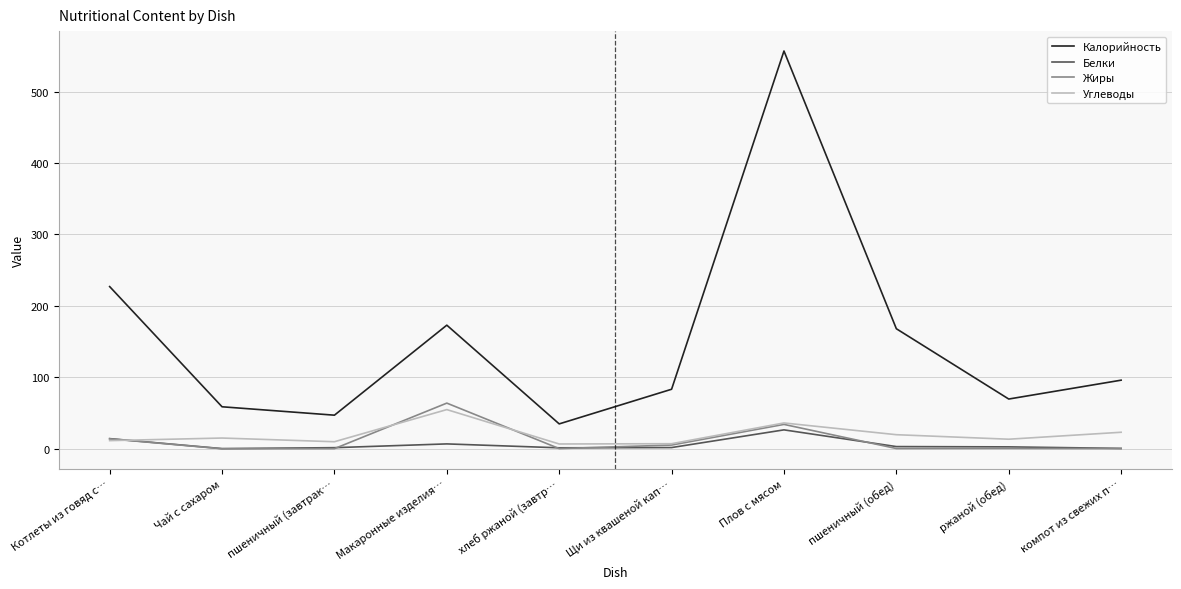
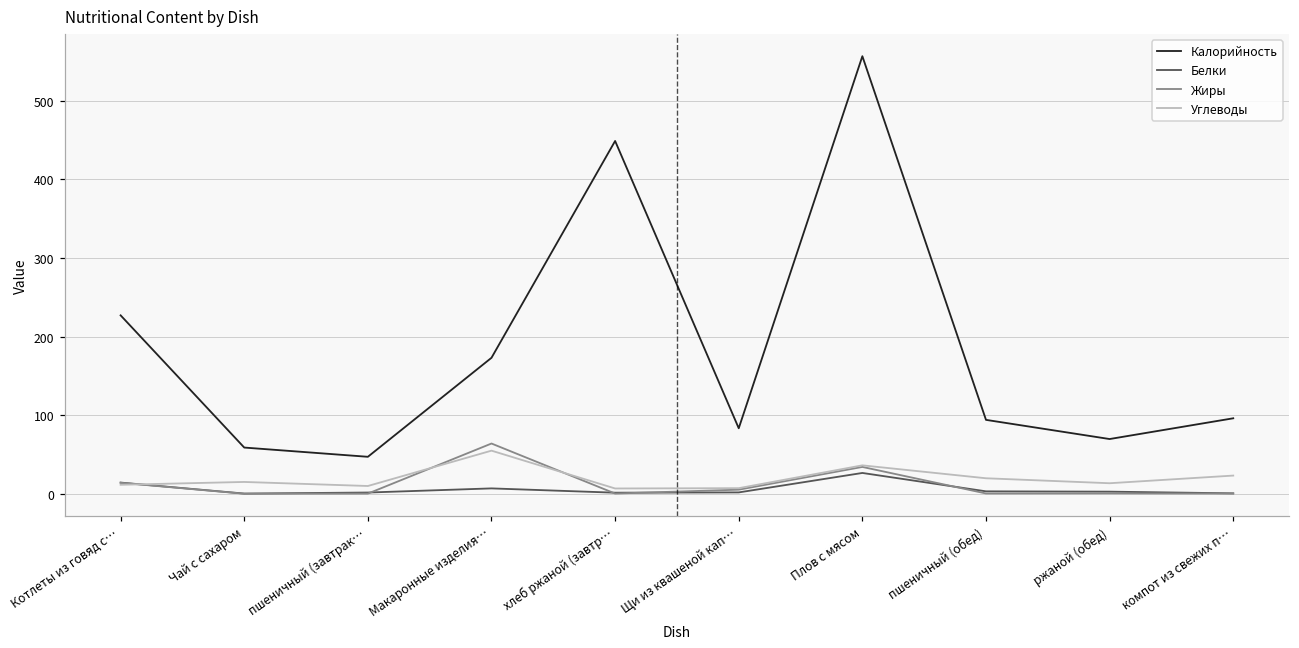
Калорийность, хлеб ржаной (завтр…: 30 -> 450
Калорийность, пшеничный (обед): 170 -> 90
